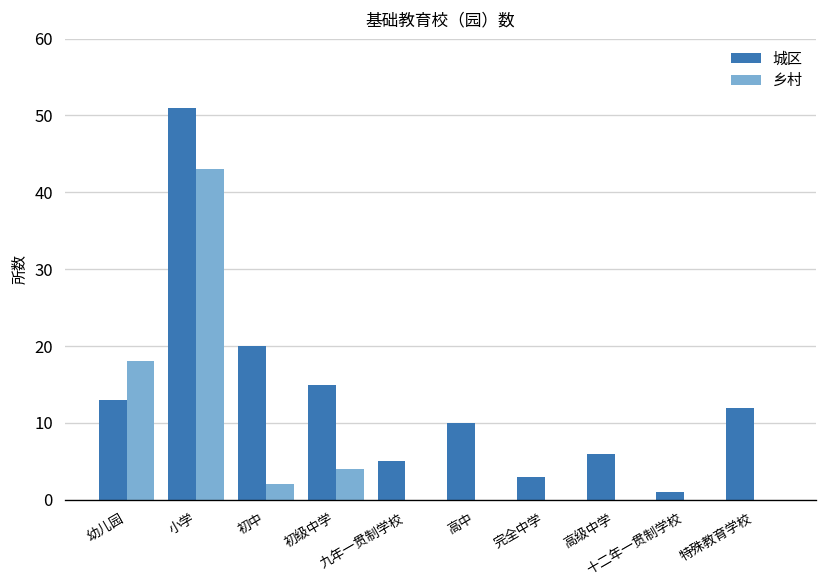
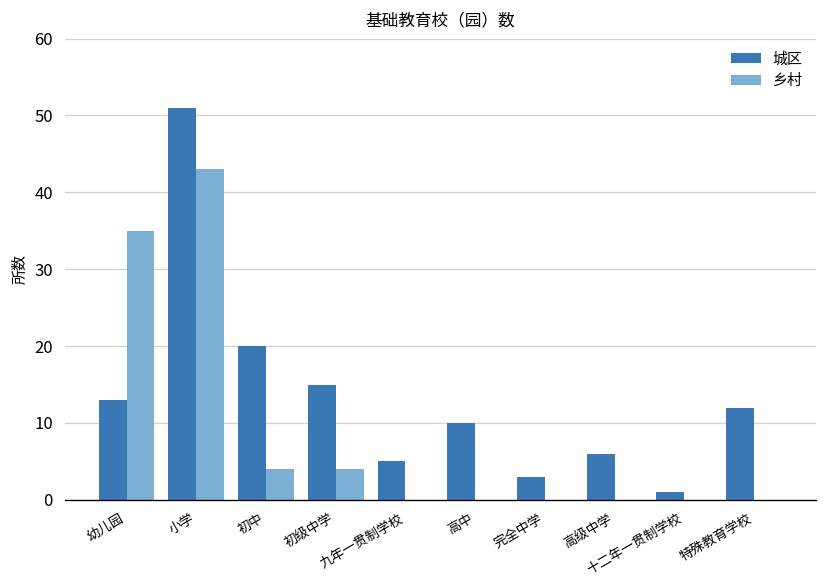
乡村, 幼儿园: 18 -> 35
乡村, 初中: 2 -> 4
